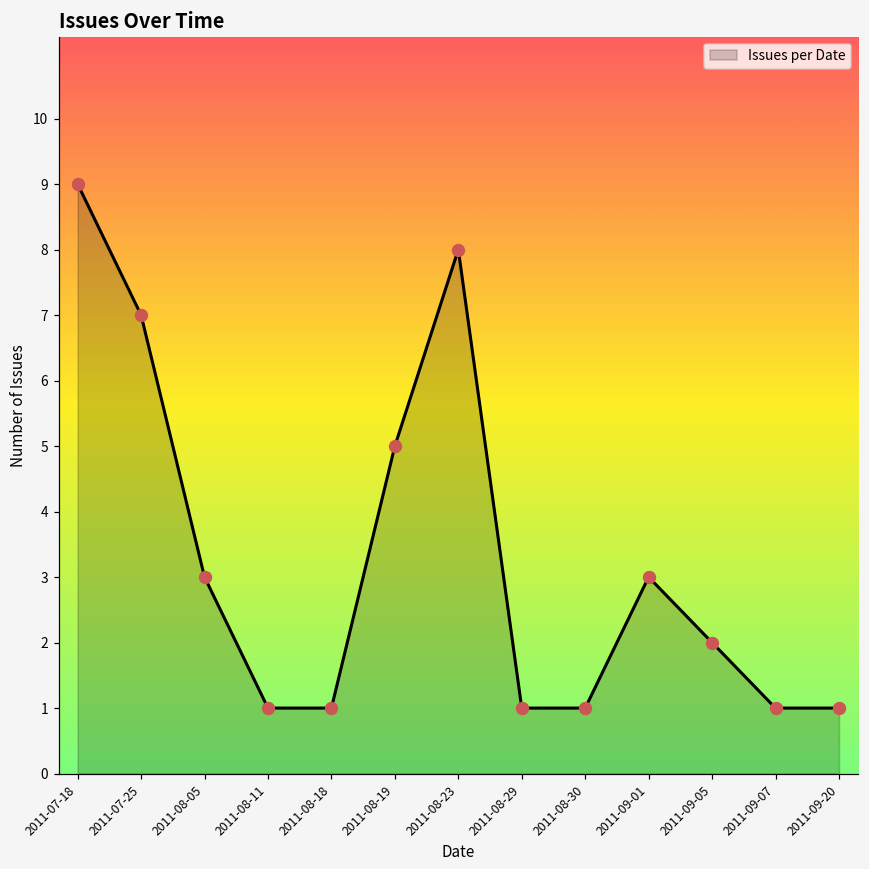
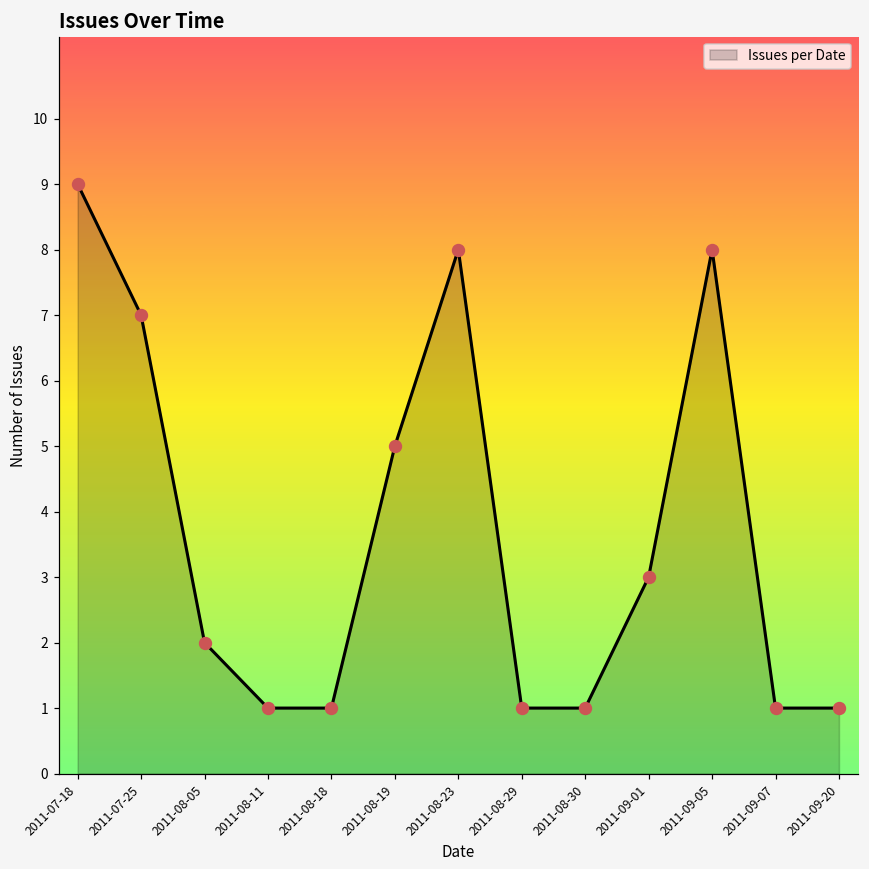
2011-08-05: 3 -> 2
2011-09-05: 2 -> 8
